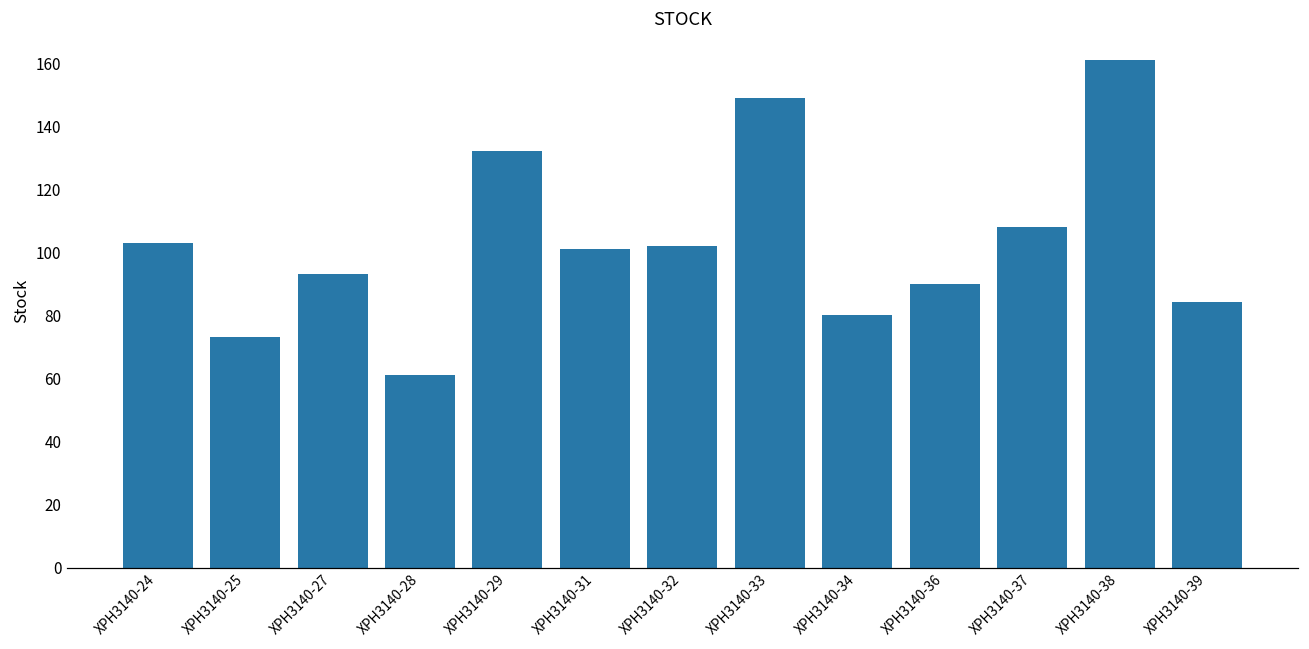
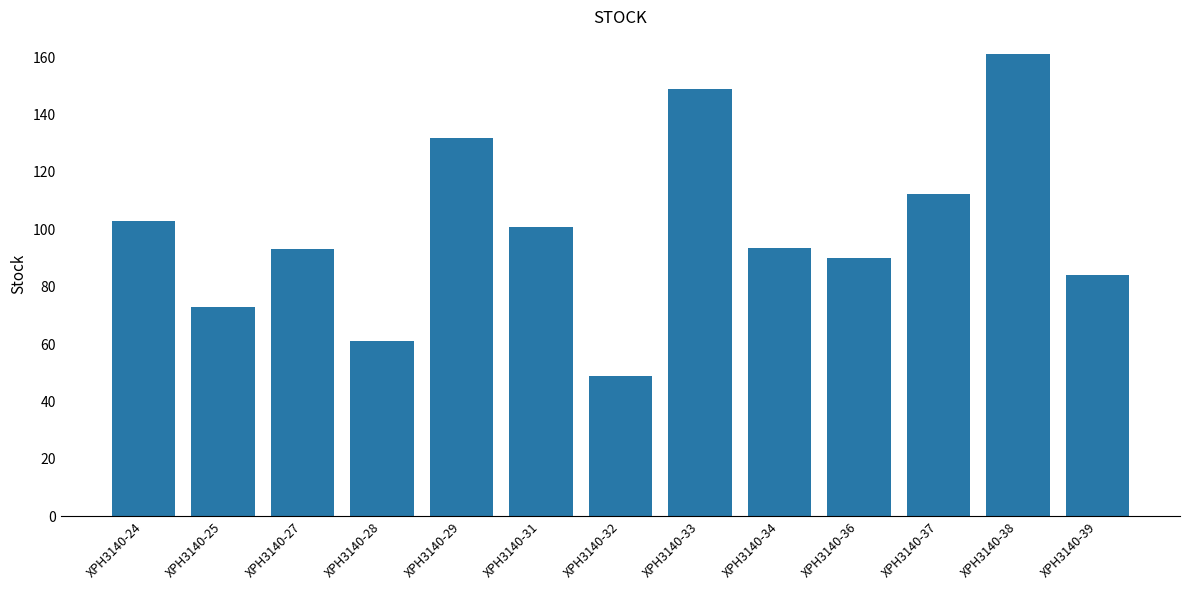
XPH3140-32: 102 -> 49
XPH3140-34: 80 -> 93
XPH3140-37: 108 -> 112
